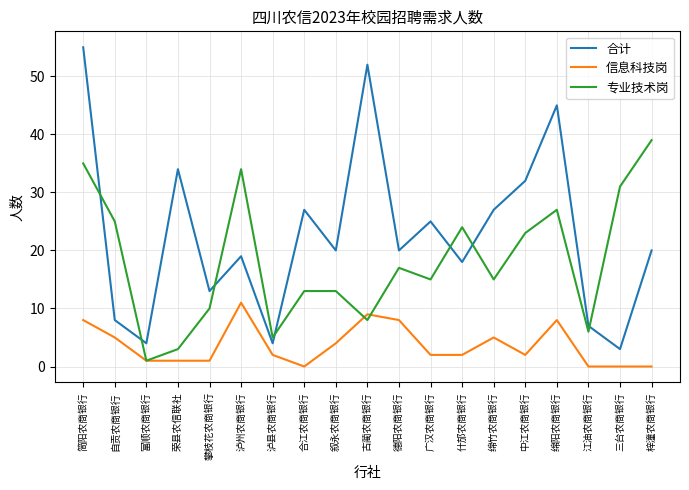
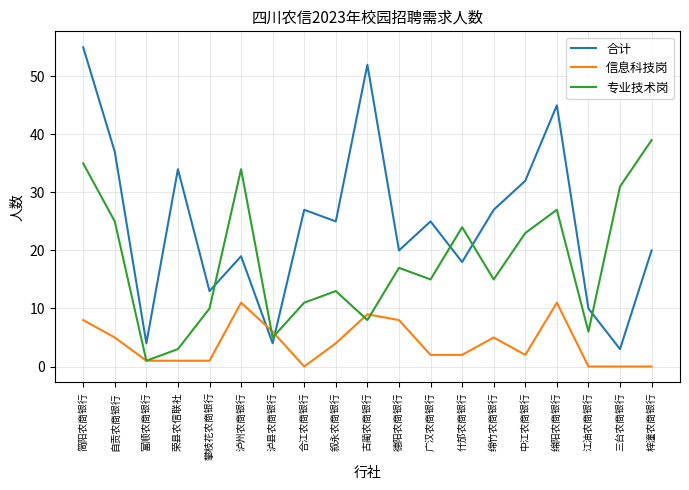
合计, 自贡农商银行: 8 -> 37
信息科技岗, 泸县农商银行: 2 -> 6
专业技术岗, 合江农商银行: 13 -> 11
合计, 叙永农商银行: 20 -> 25
信息科技岗, 绵阳农商银行: 8 -> 11
合计, 江油农商银行: 7 -> 10
